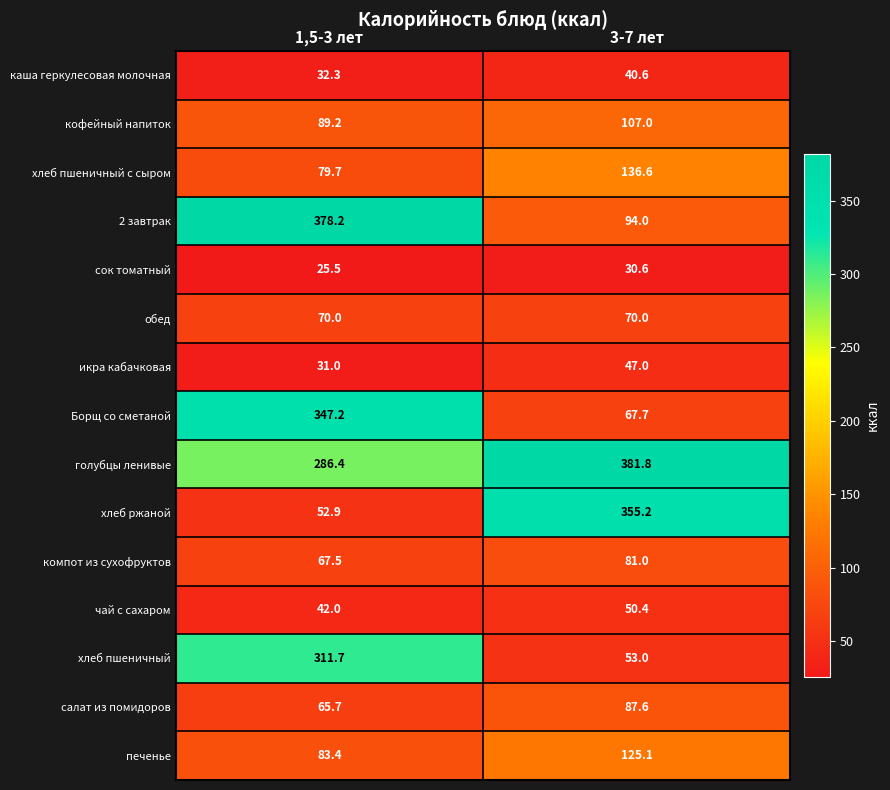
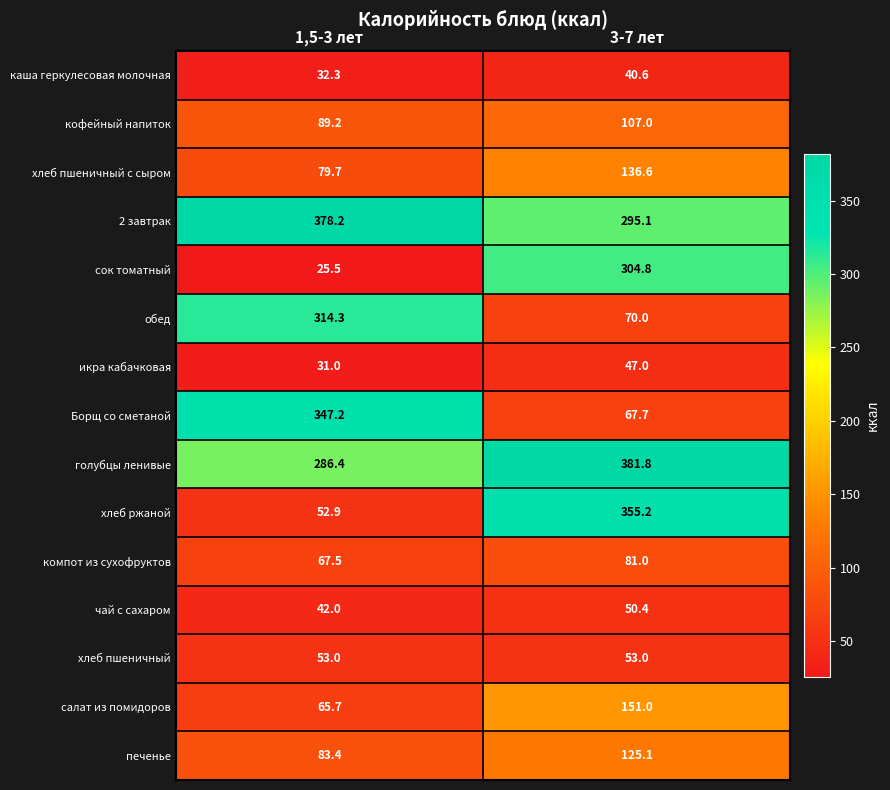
2 завтрак, 3-7 лет: 94.0 -> 295.1
сок томатный, 3-7 лет: 30.6 -> 304.8
обед, 1,5-3 лет: 70.0 -> 314.3
хлеб пшеничный, 1,5-3 лет: 311.7 -> 53.0
салат из помидоров, 3-7 лет: 87.6 -> 151.0
